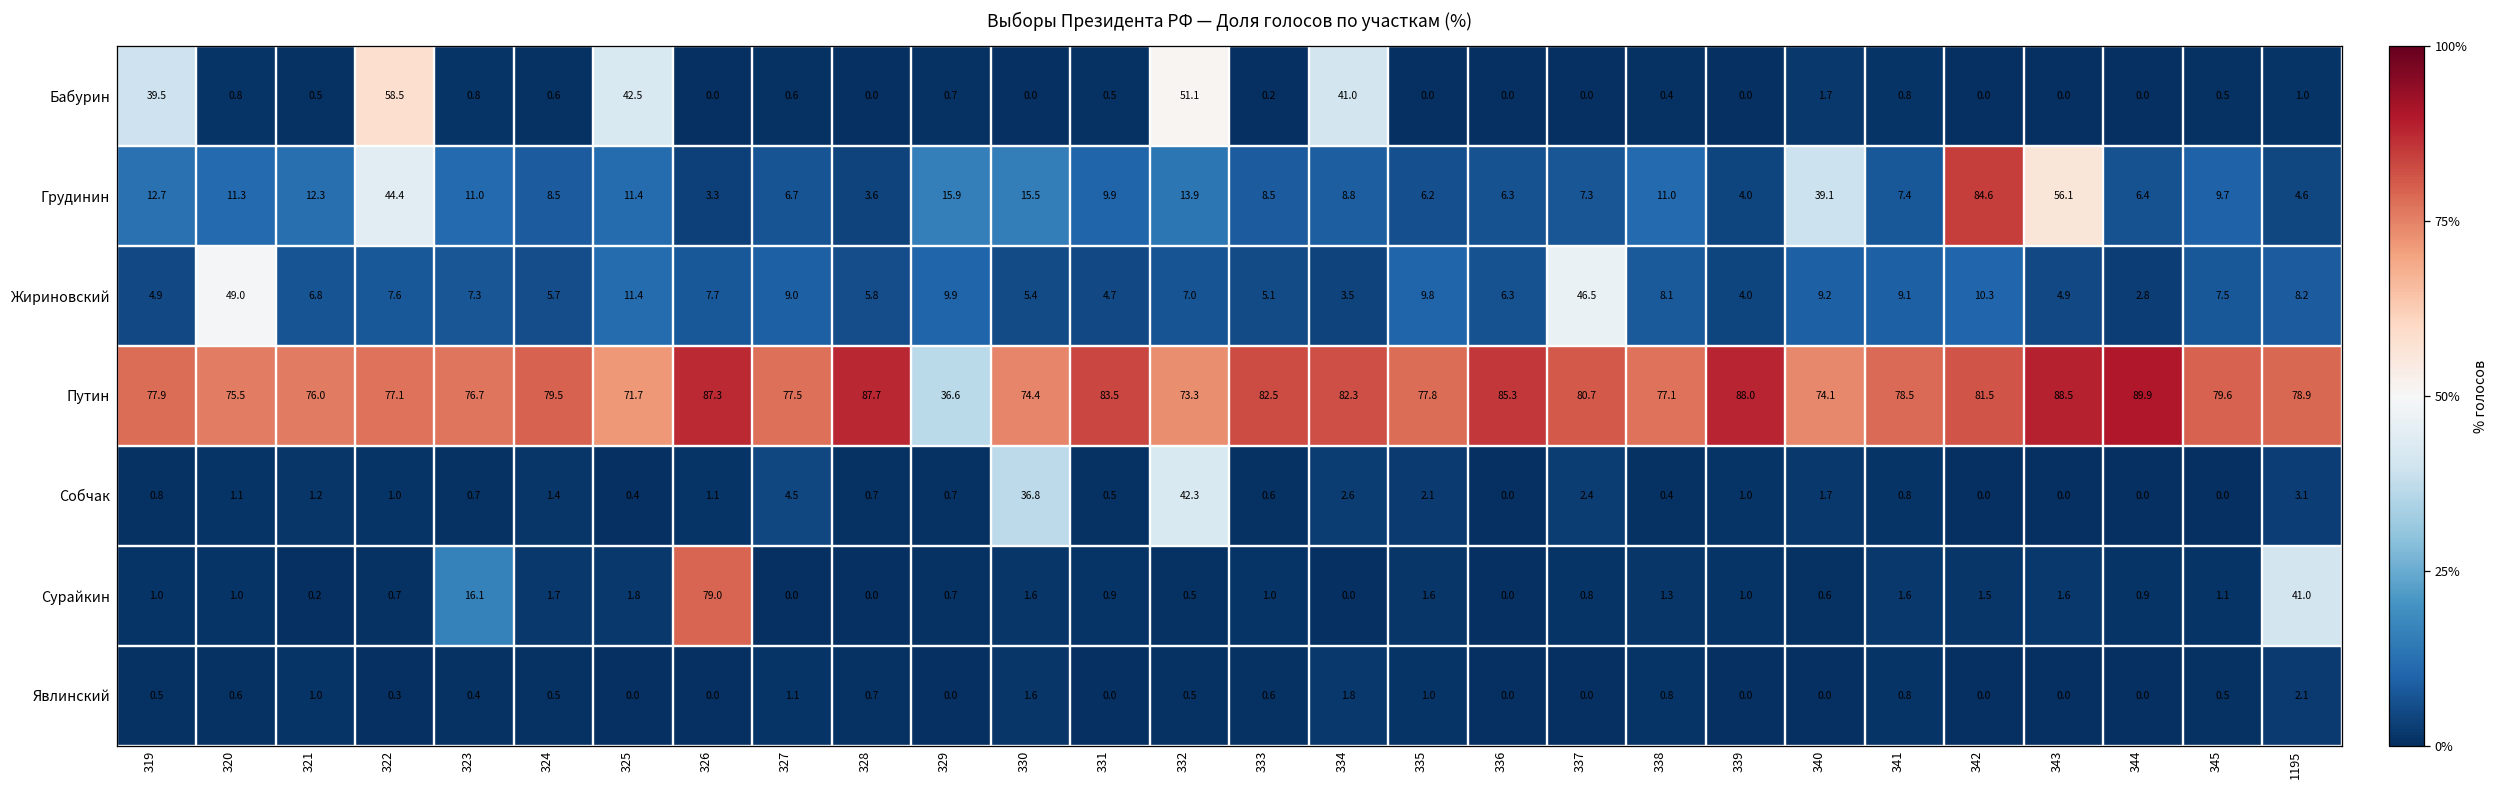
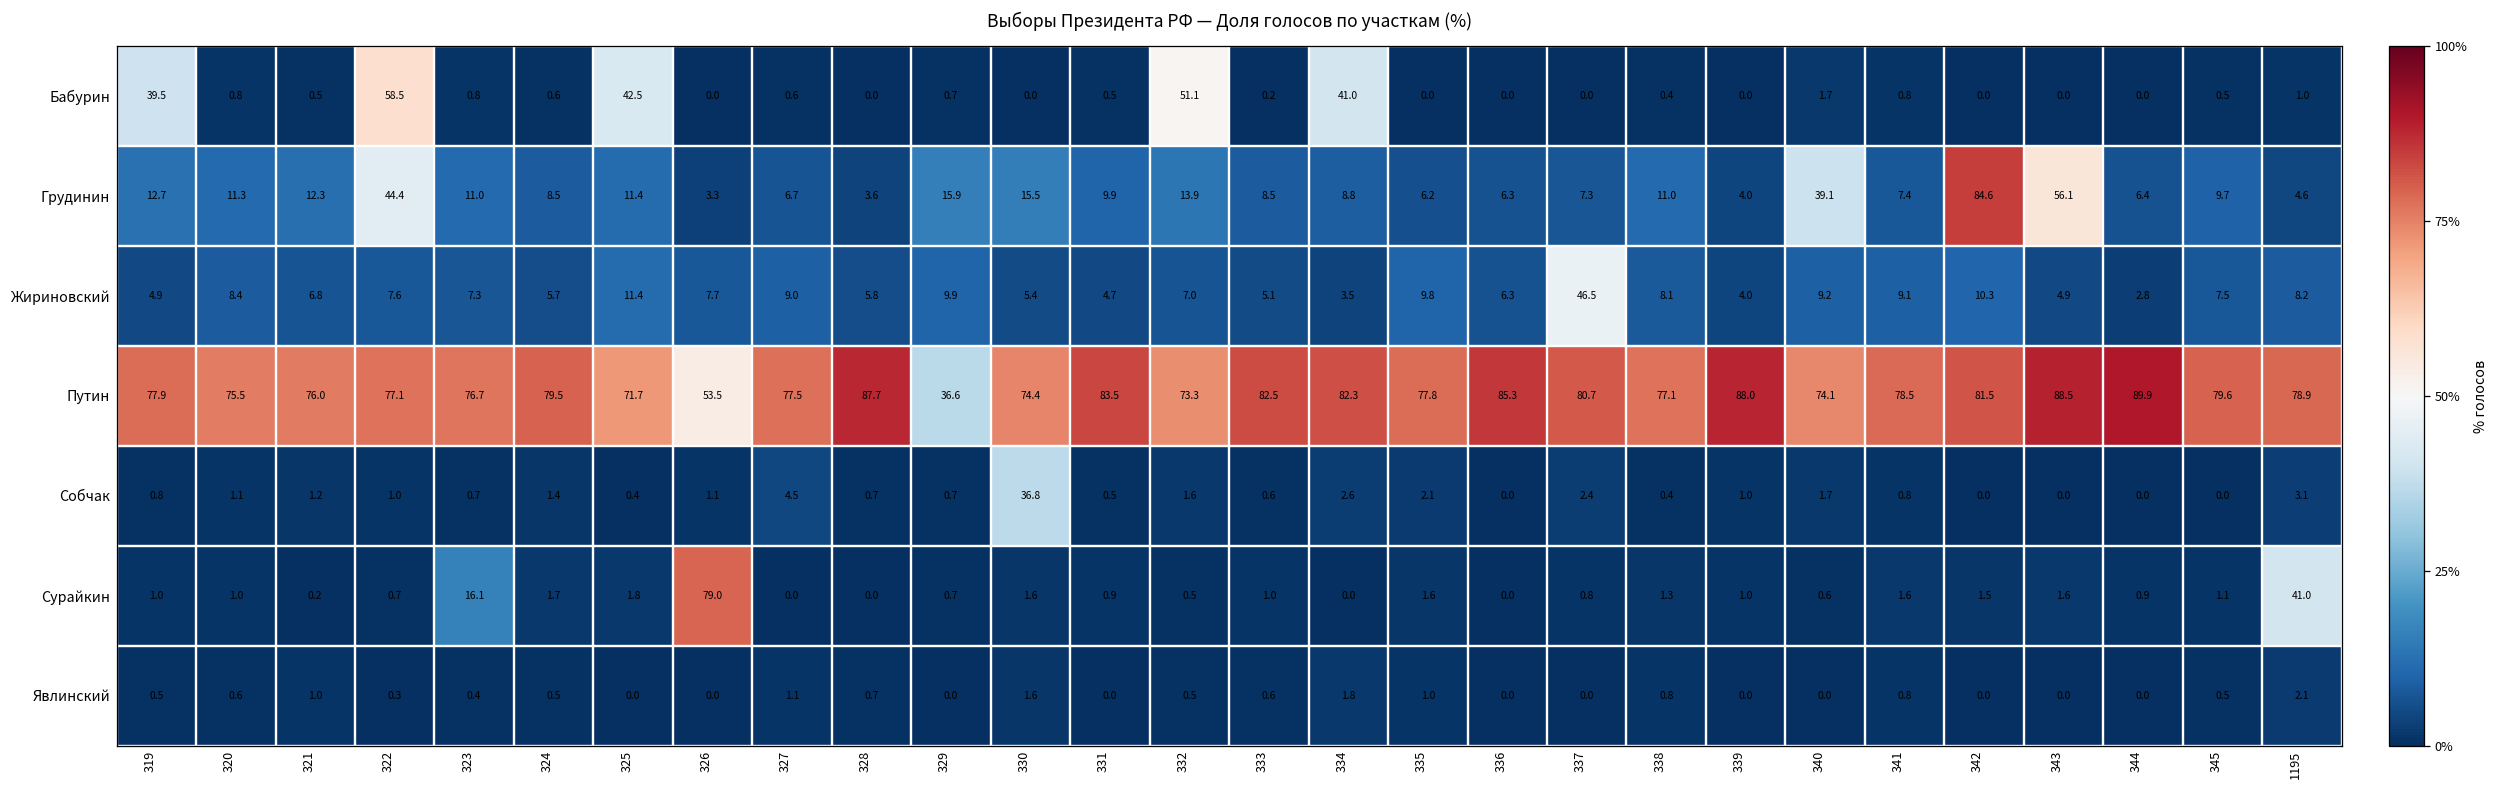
Жириновский, 320: 49.0 -> 8.4
Путин, 326: 87.3 -> 53.5
Собчак, 332: 42.3 -> 1.6
